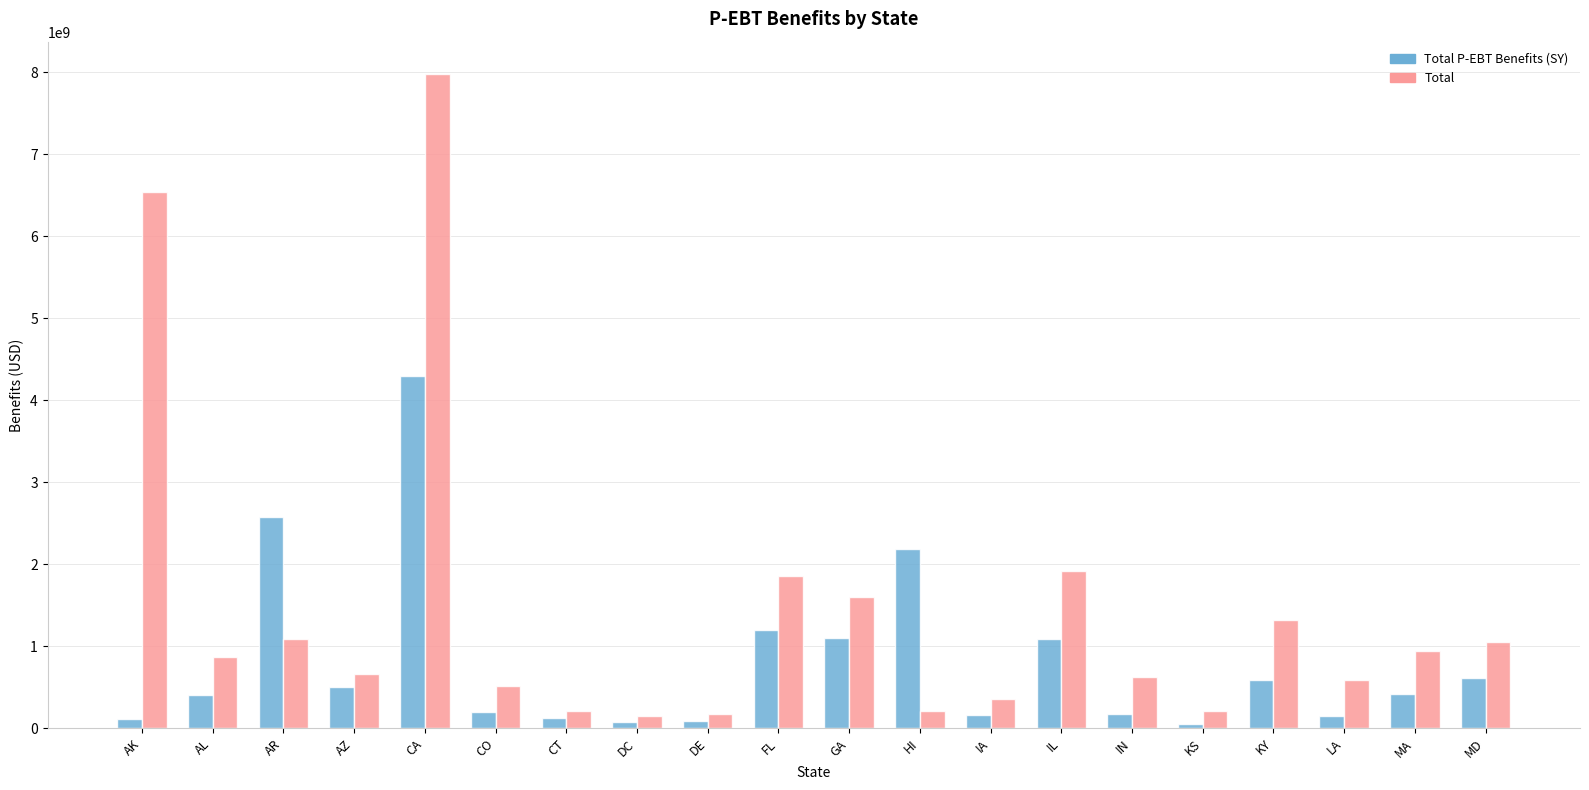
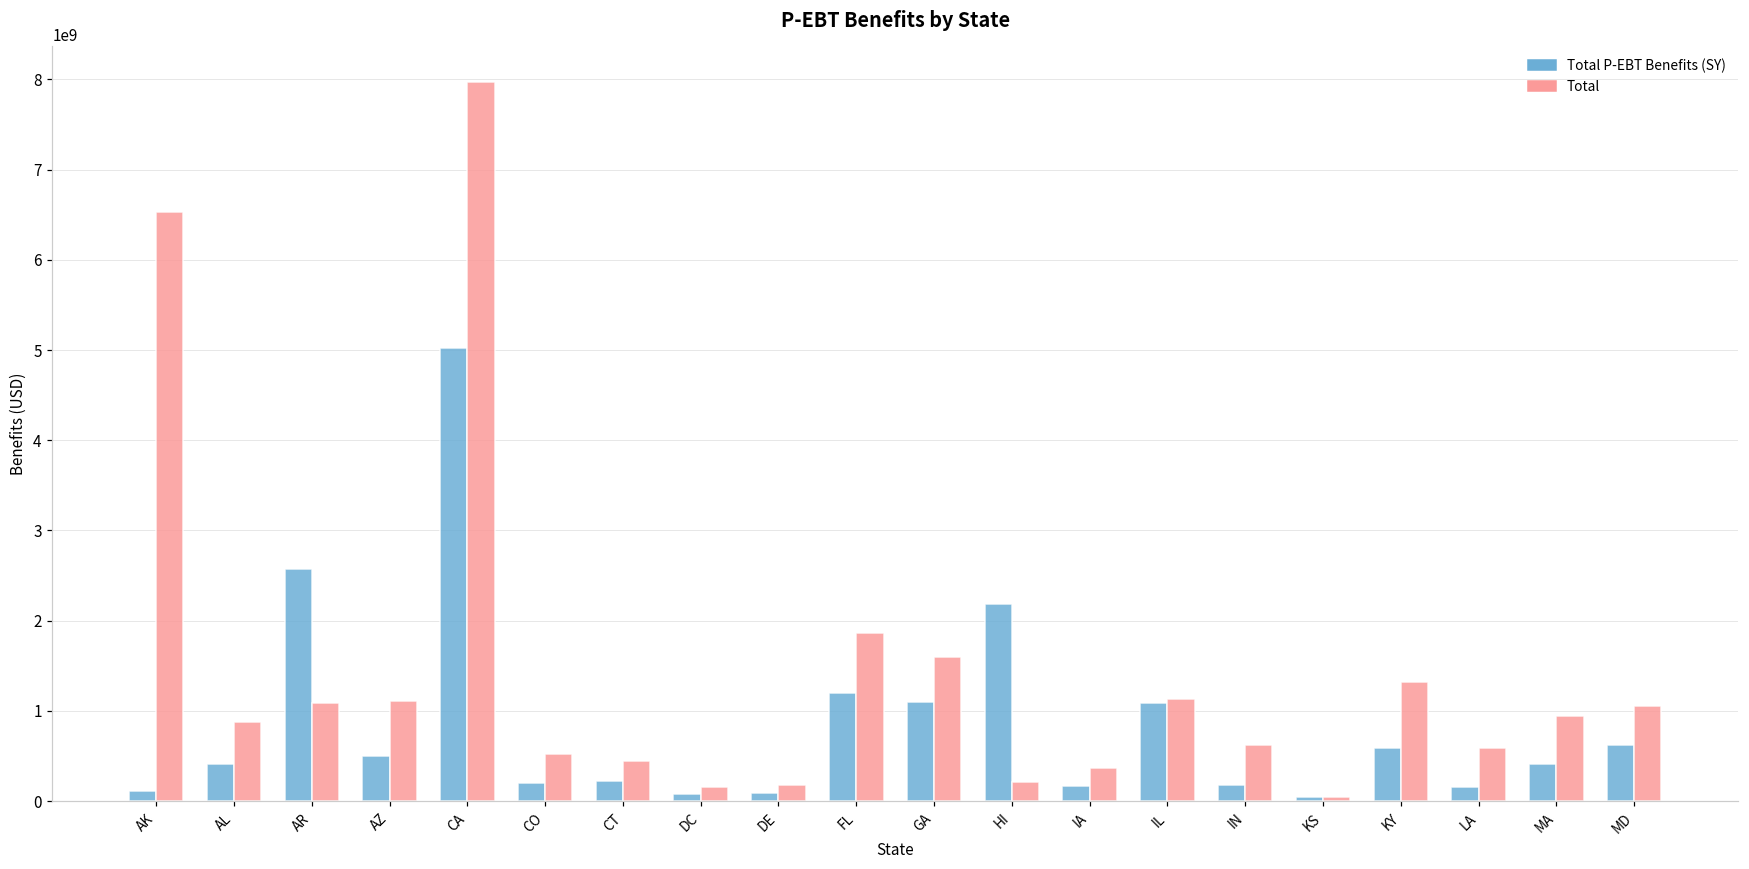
Total, AZ: 700000000 -> 1100000000
Total P-EBT Benefits (SY), CA: 4300000000 -> 5000000000
Total P-EBT Benefits (SY), CT: 100000000 -> 200000000
Total, CT: 200000000 -> 400000000
Total, IL: 1900000000 -> 1100000000
Total, KS: 200000000 -> 0
